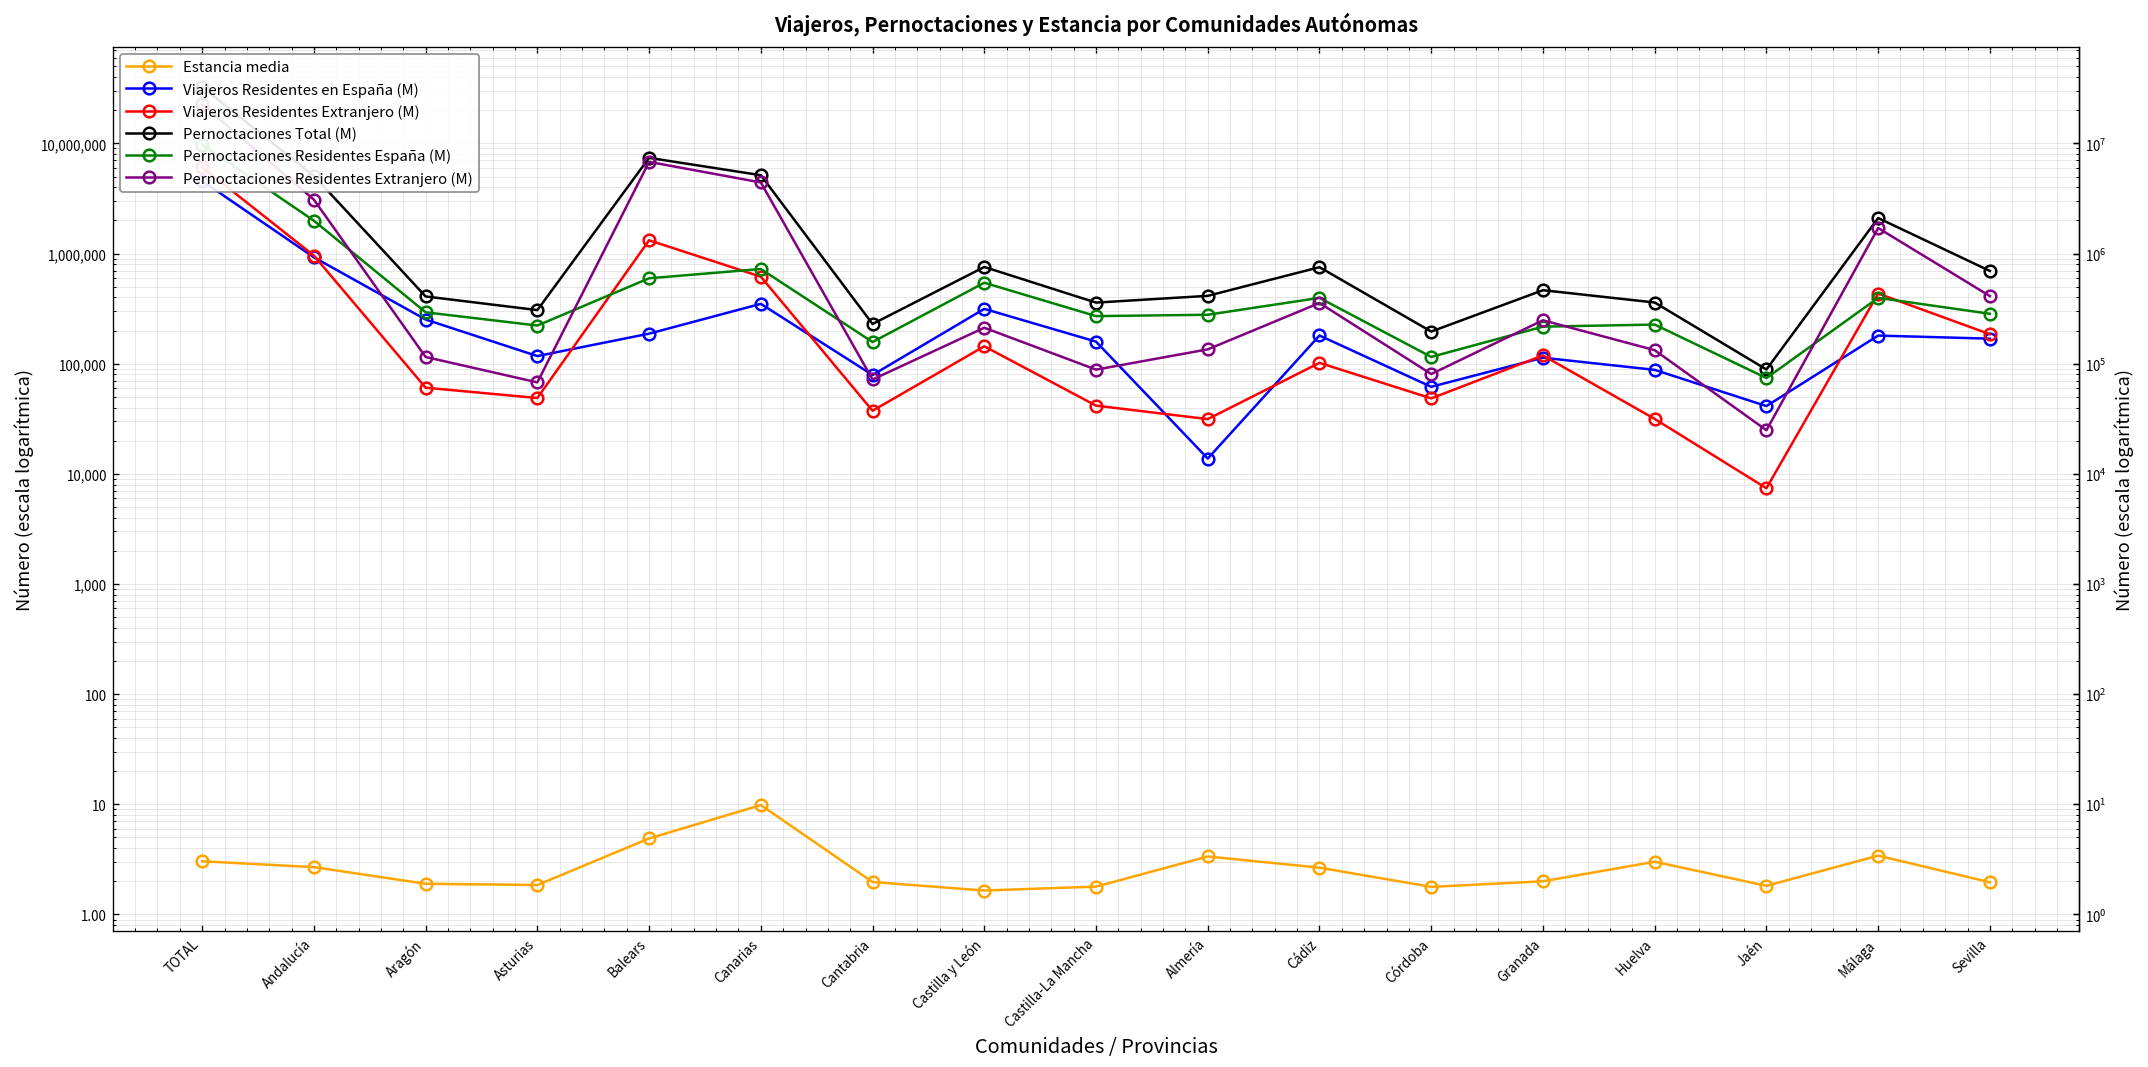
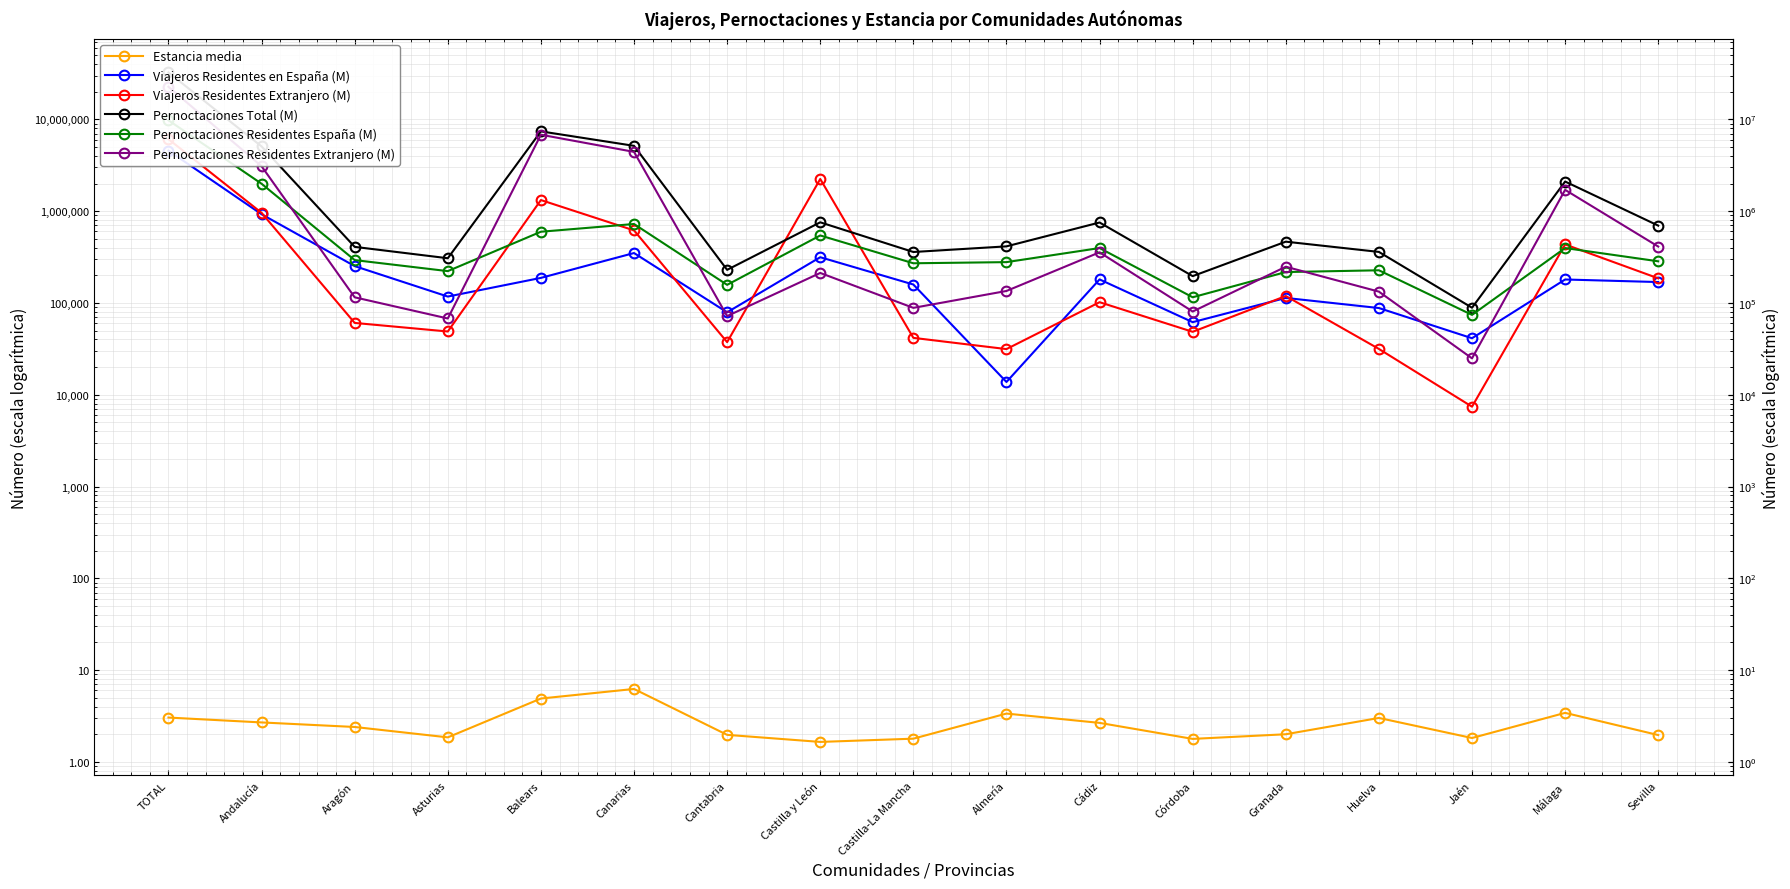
Estancia media, Aragón: 1.9 -> 2.4
Estancia media, Canarias: 10 -> 6
Viajeros Residentes Extranjero (M), Castilla y León: 140,000 -> 2,200,000
